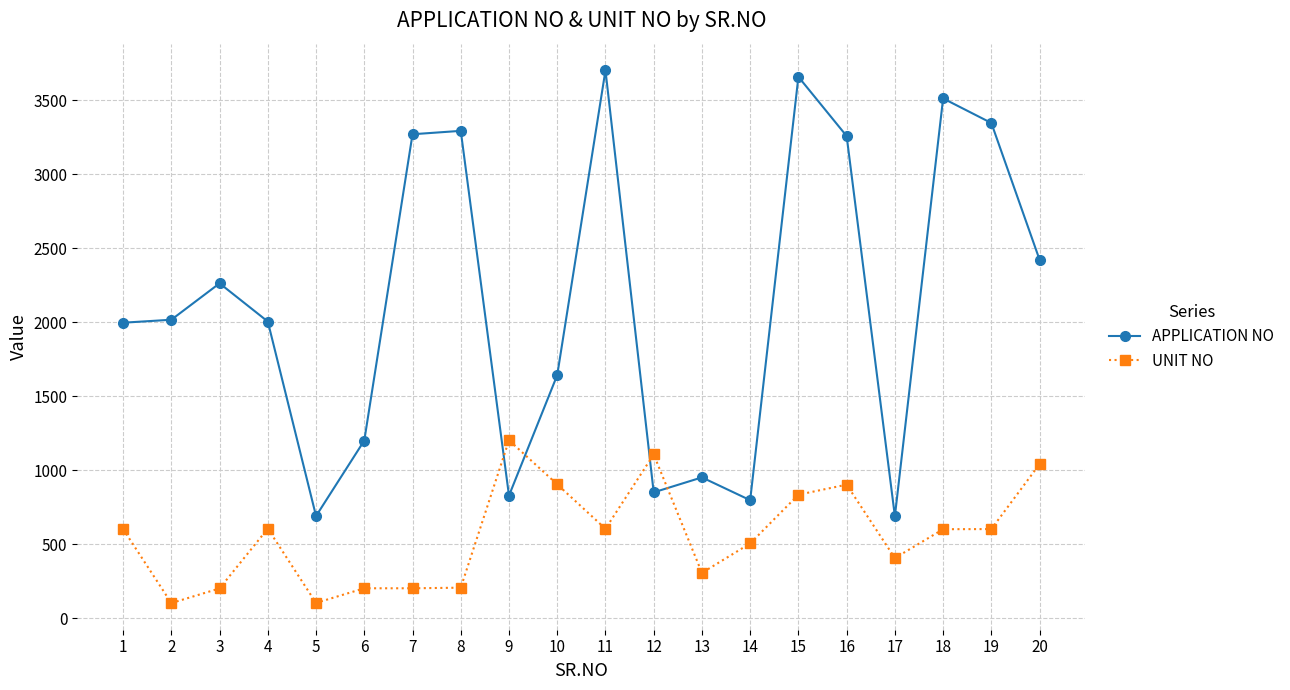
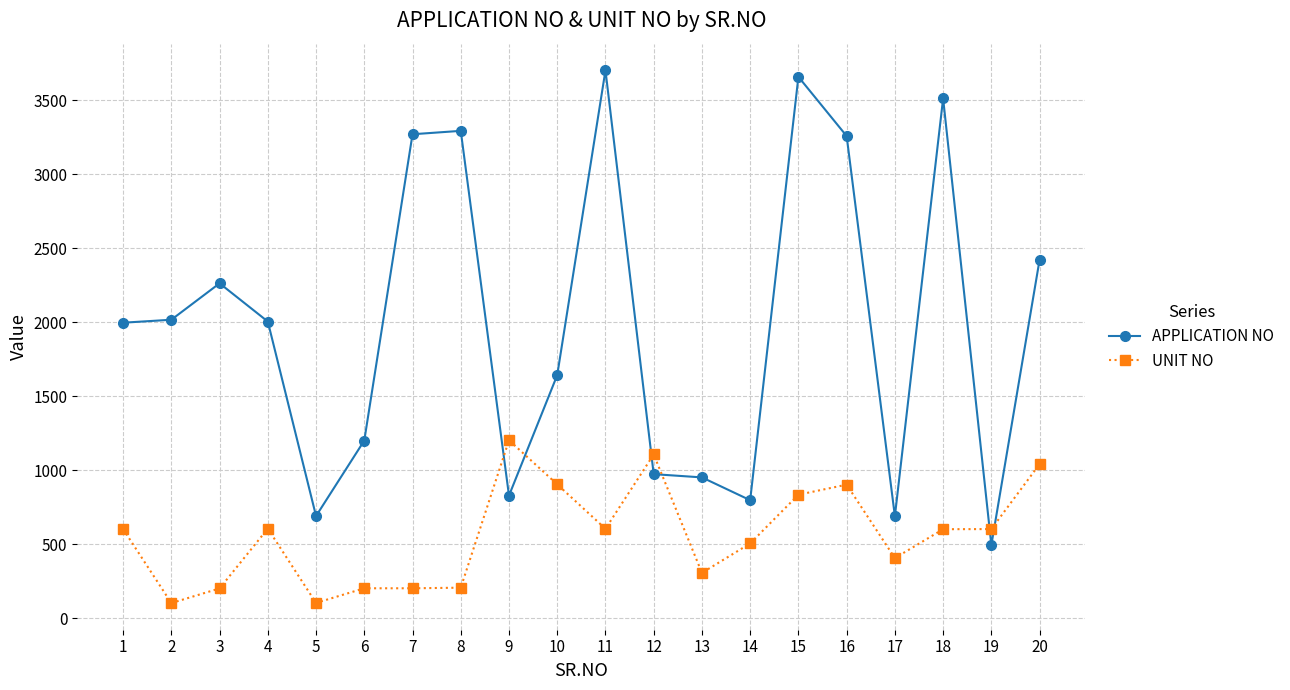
APPLICATION NO, 12: 850 -> 970
APPLICATION NO, 19: 3350 -> 490
